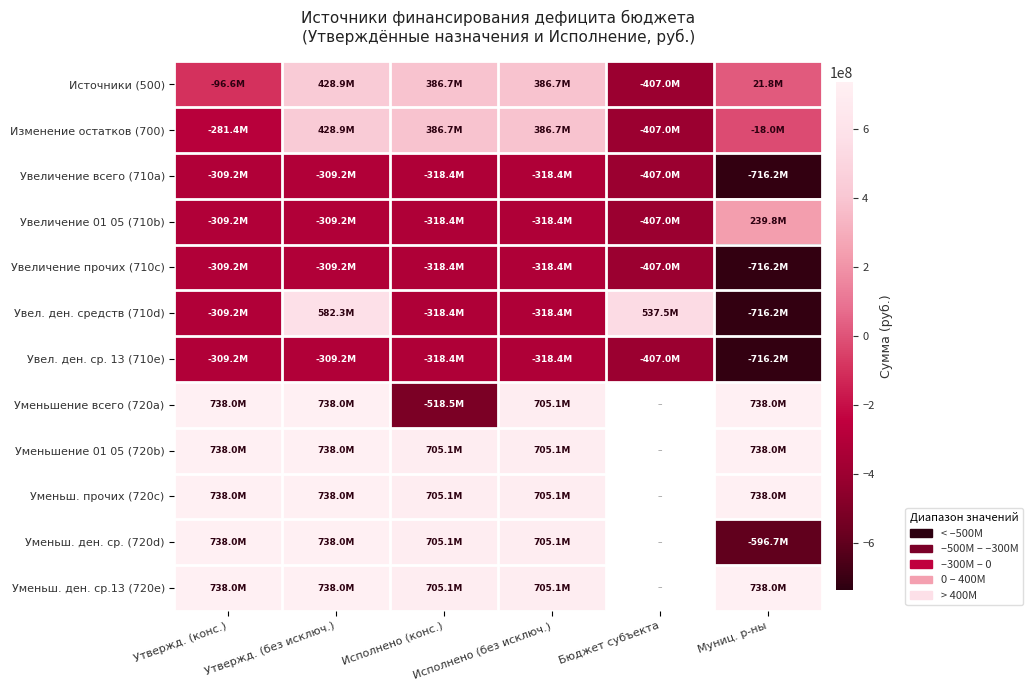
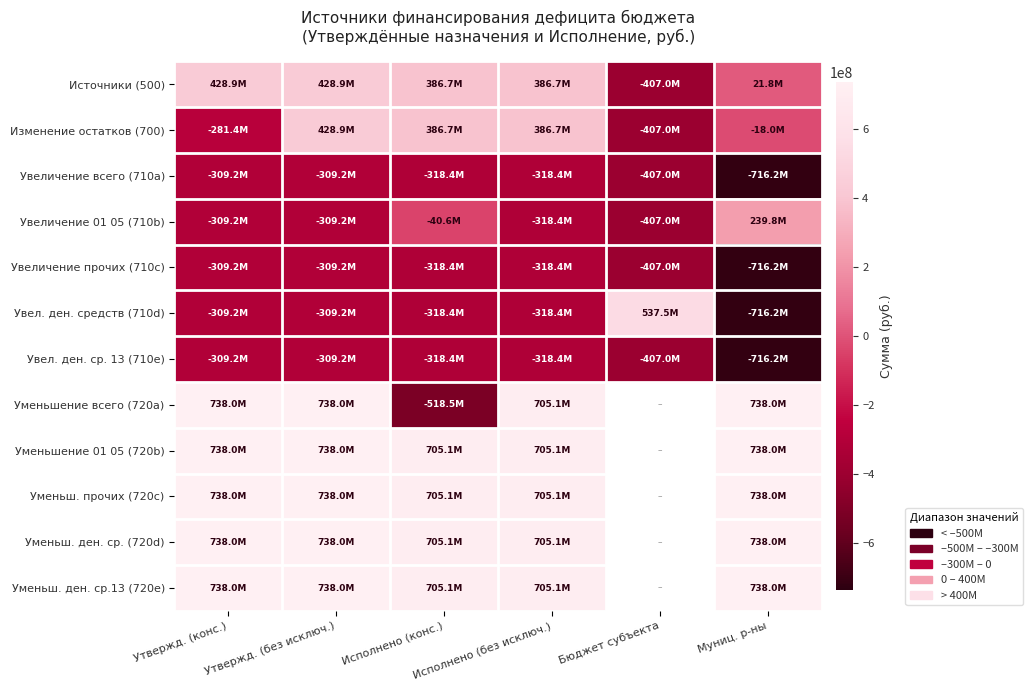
Источники (500), Утвержд. (конс.): -96.6M -> 428.9M
Увеличение 01 05 (710b), Исполнено (конс.): -318.4M -> -40.6M
Увел. ден. средств (710d), Утвержд. (без исключ.): 582.3M -> -309.2M
Уменьш. ден. ср. (720d), Муниц. р-ны: -596.7M -> 738.0M
